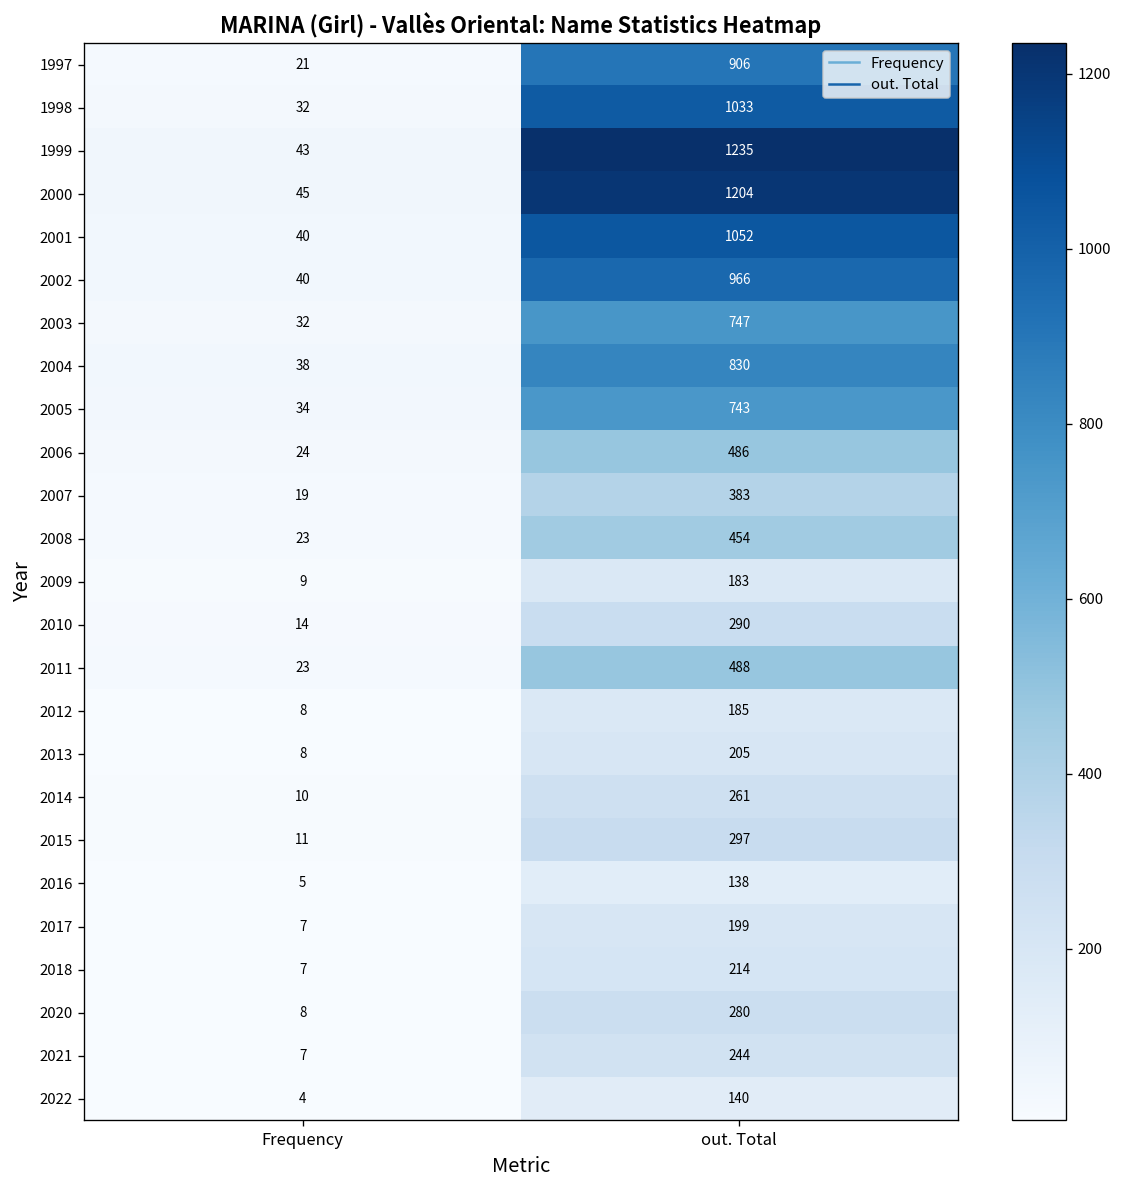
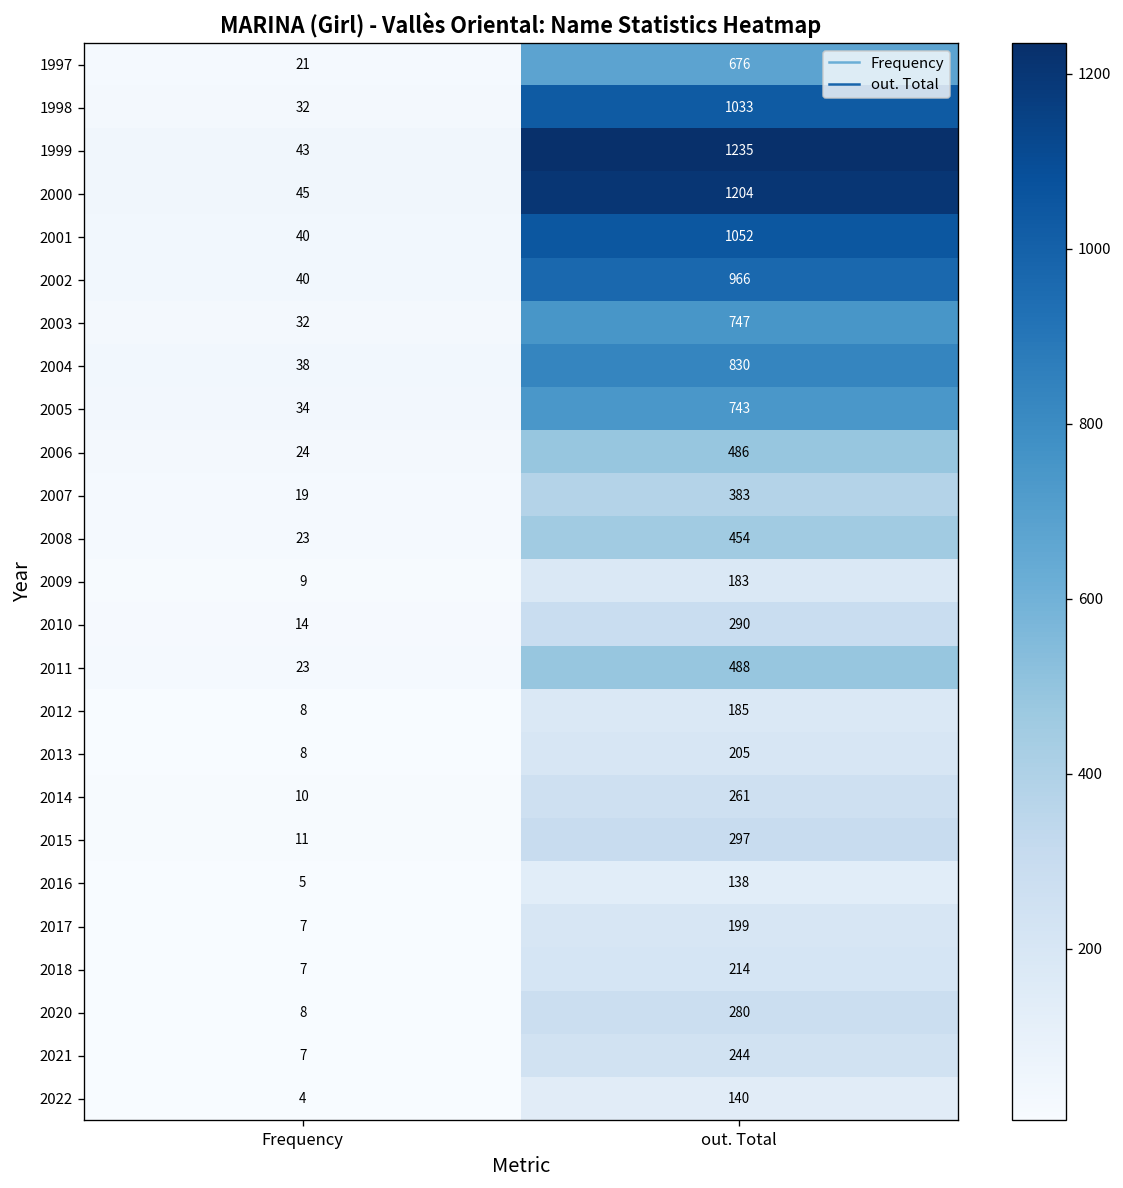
1997, out. Total: 906 -> 676
